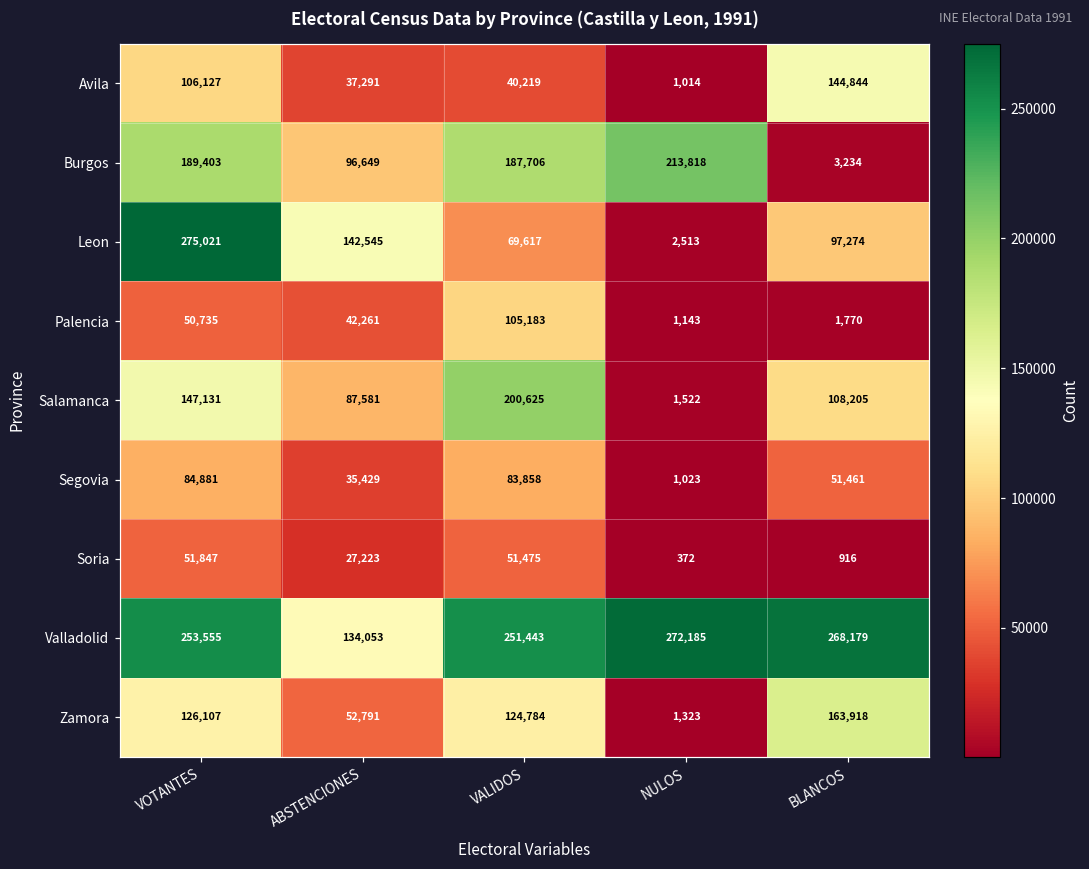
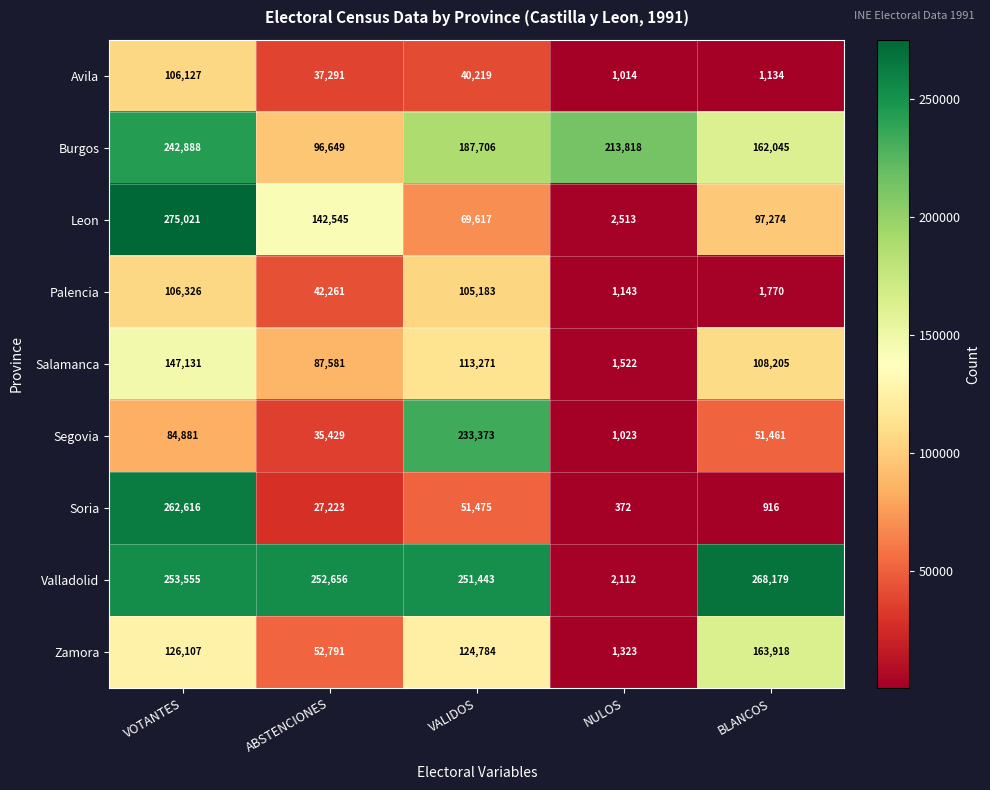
Avila, BLANCOS: 144,844 -> 1,134
Burgos, VOTANTES: 189,403 -> 242,888
Burgos, BLANCOS: 3,234 -> 162,045
Palencia, VOTANTES: 50,735 -> 106,326
Salamanca, VALIDOS: 200,625 -> 113,271
Segovia, VALIDOS: 83,858 -> 233,373
Soria, VOTANTES: 51,847 -> 262,616
Valladolid, ABSTENCIONES: 134,053 -> 252,656
Valladolid, NULOS: 272,185 -> 2,112
